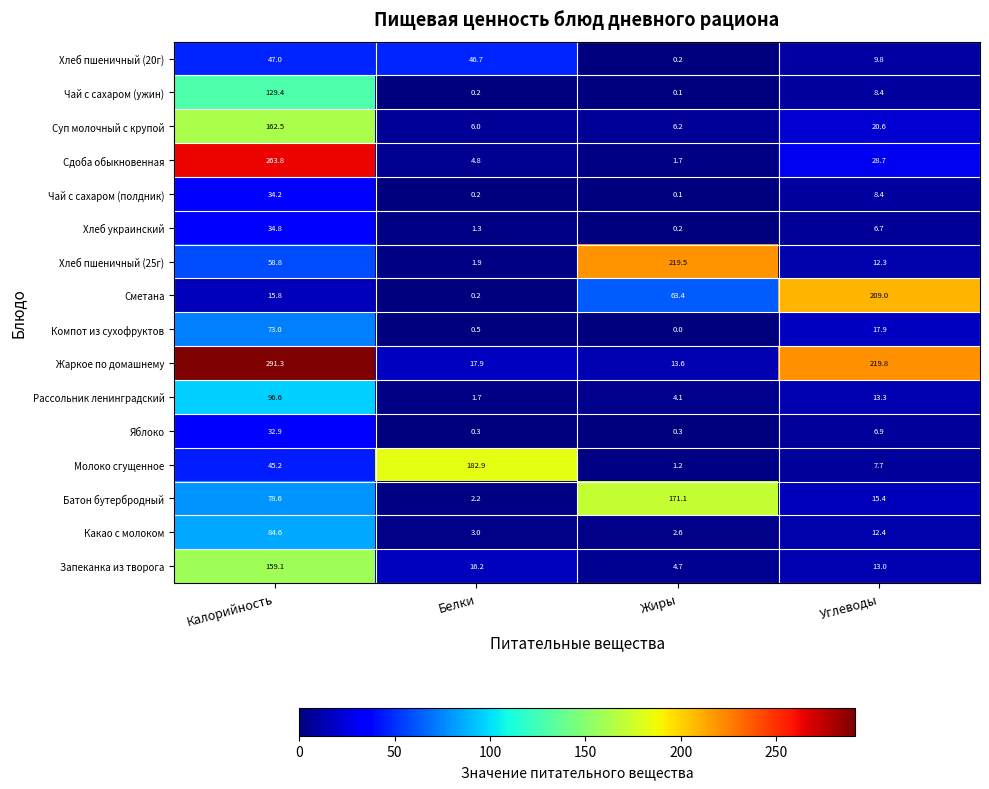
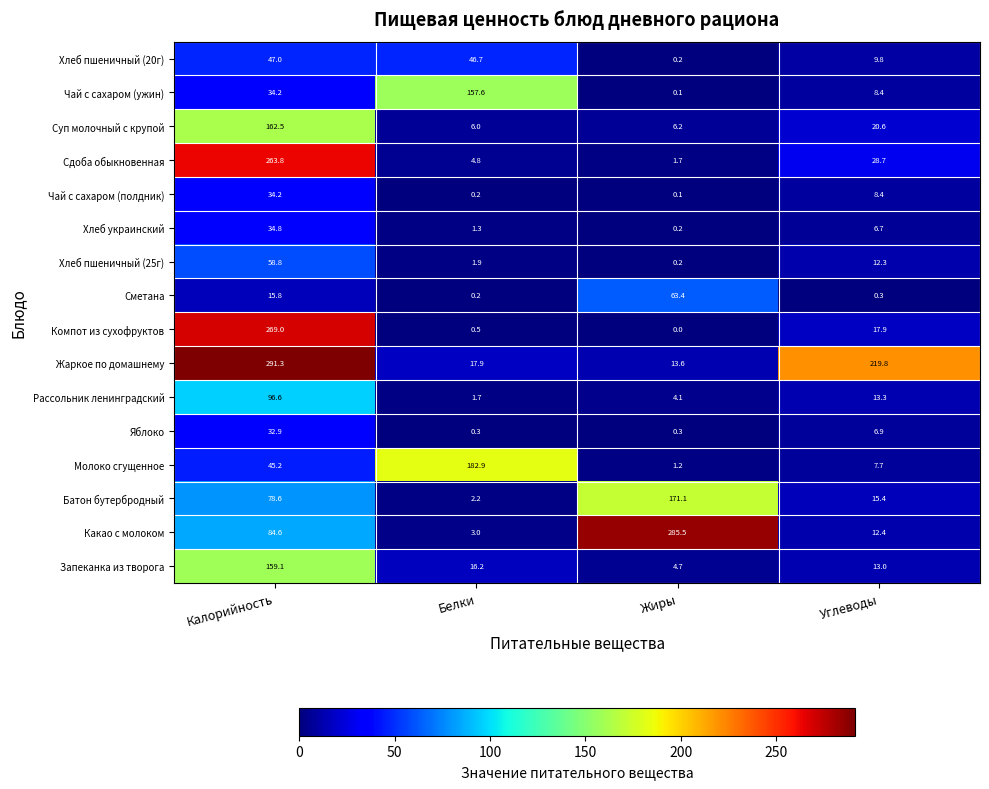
Чай с сахаром (ужин), Калорийность: 129.4 -> 34.2
Чай с сахаром (ужин), Белки: 0.2 -> 157.6
Хлеб пшеничный (25г), Жиры: 219.5 -> 0.2
Сметана, Углеводы: 209.0 -> 0.3
Компот из сухофруктов, Калорийность: 73.0 -> 269.0
Какао с молоком, Жиры: 2.6 -> 285.5
